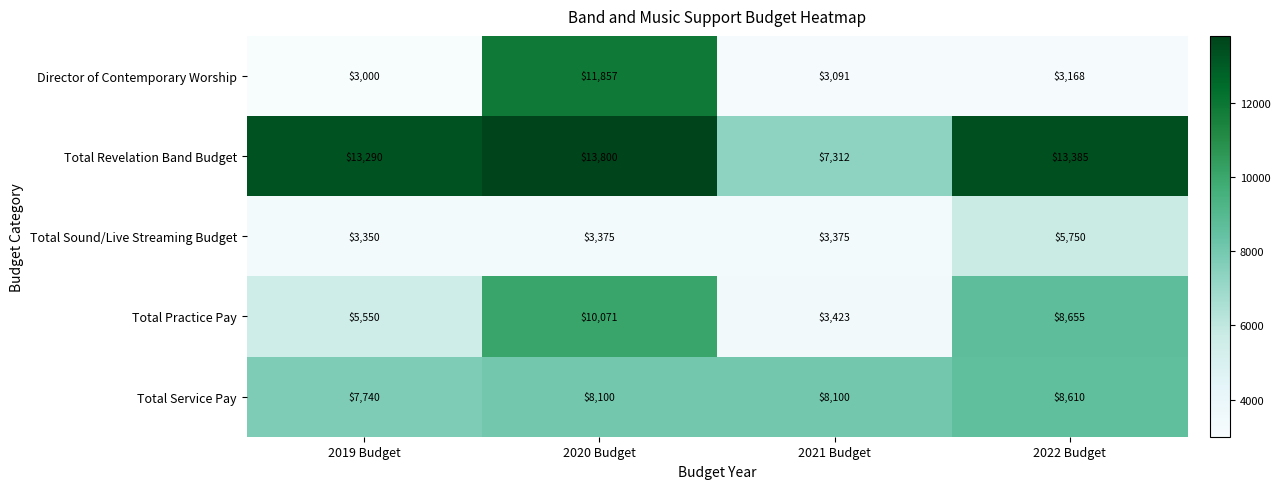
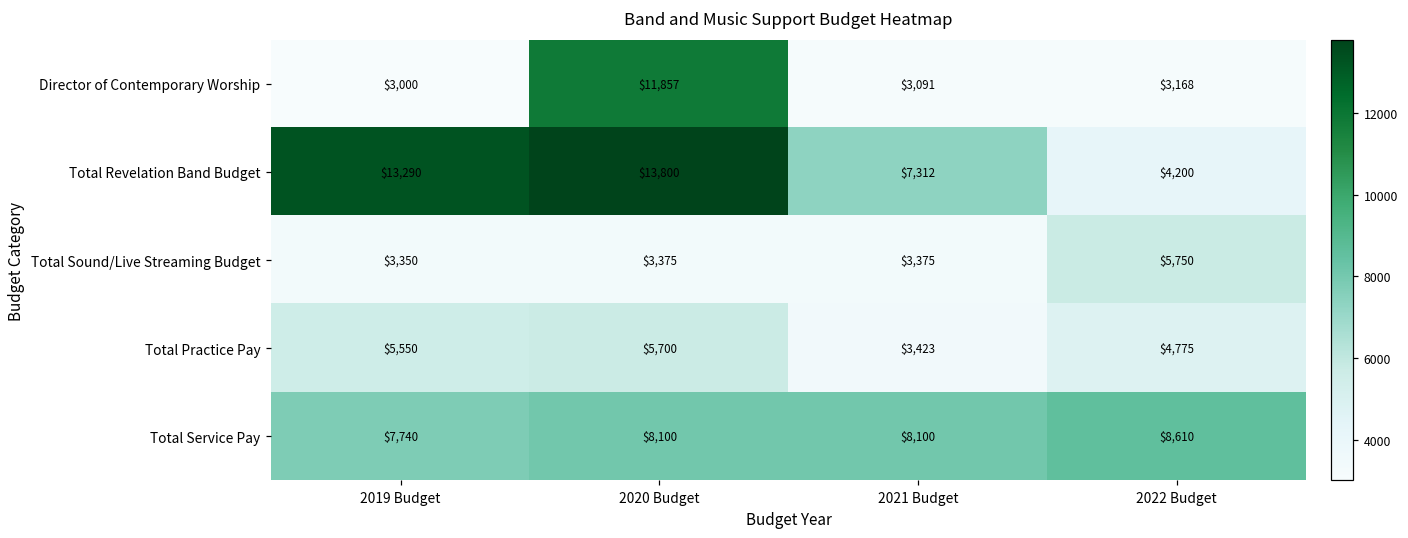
Total Revelation Band Budget, 2022 Budget: $13,385 -> $4,200
Total Practice Pay, 2020 Budget: $10,071 -> $5,700
Total Practice Pay, 2022 Budget: $8,655 -> $4,775
